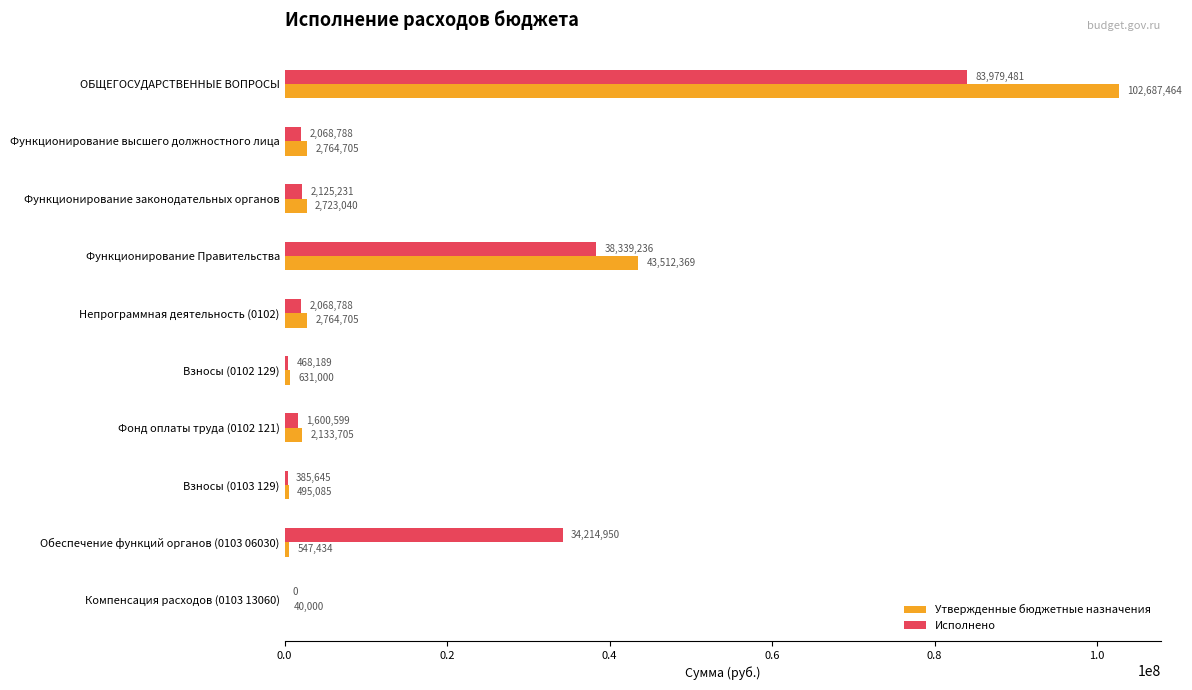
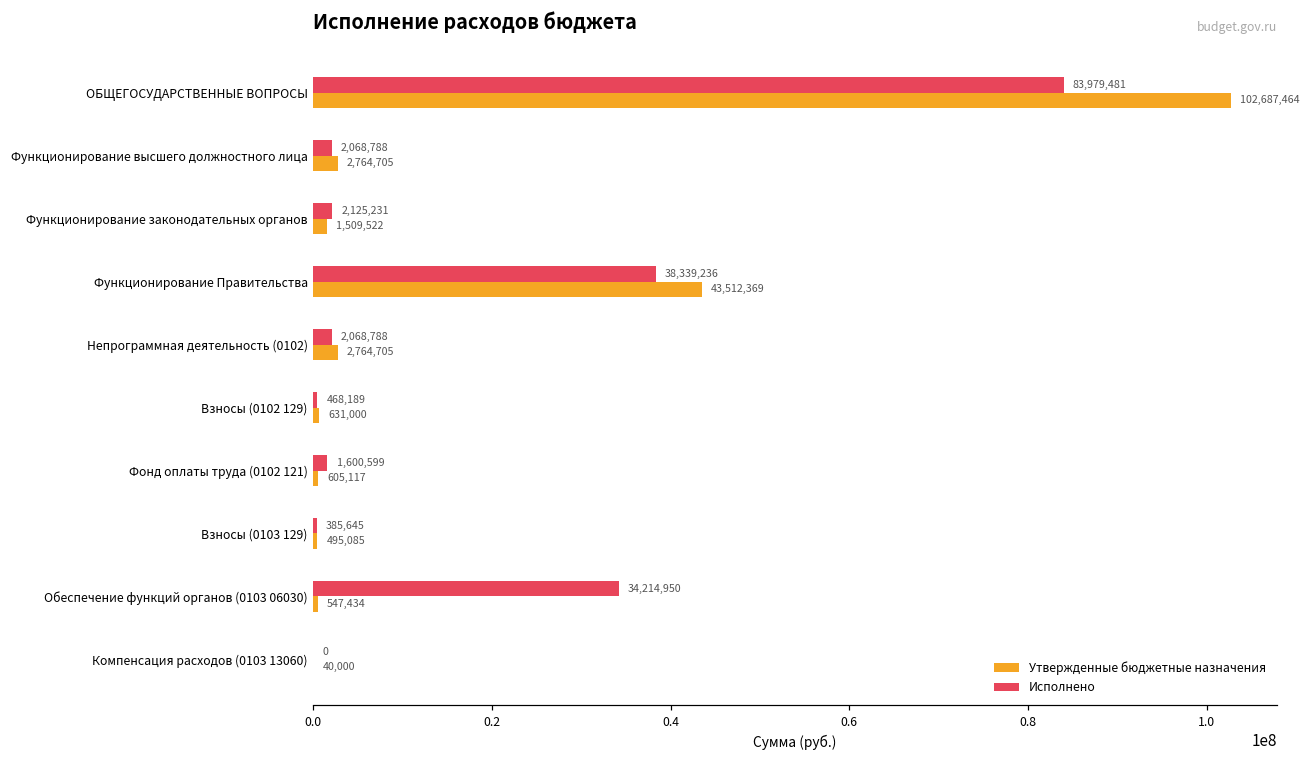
Утвержденные бюджетные назначения, Функционирование законодательных органов: 2,723,040 -> 1,509,522
Утвержденные бюджетные назначения, Фонд оплаты труда (0102 121): 2,133,705 -> 605,117
